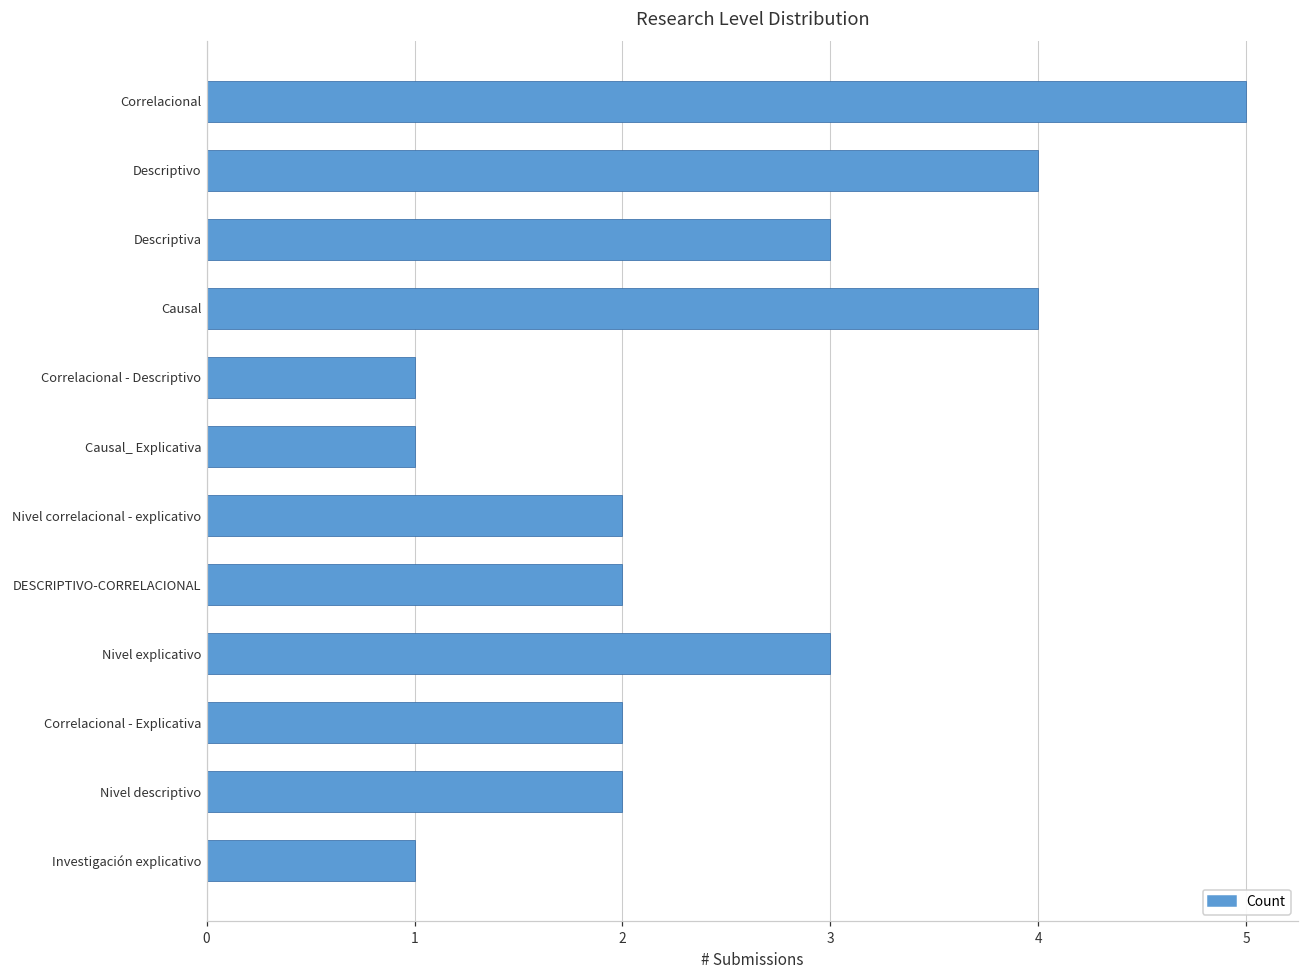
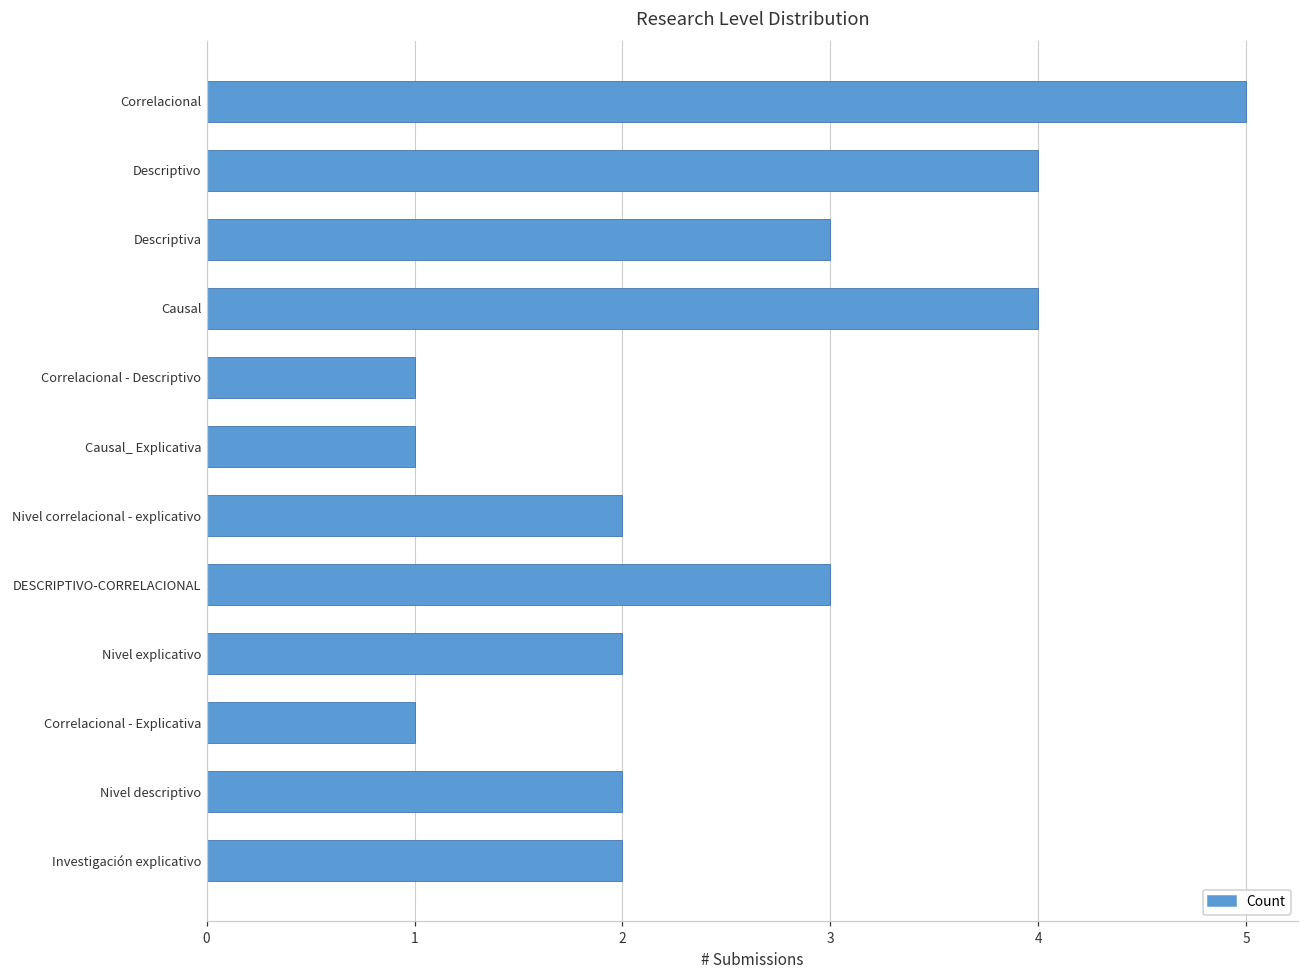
DESCRIPTIVO-CORRELACIONAL: 2 -> 3
Nivel explicativo: 3 -> 2
Correlacional - Explicativa: 2 -> 1
Investigación explicativo: 1 -> 2
